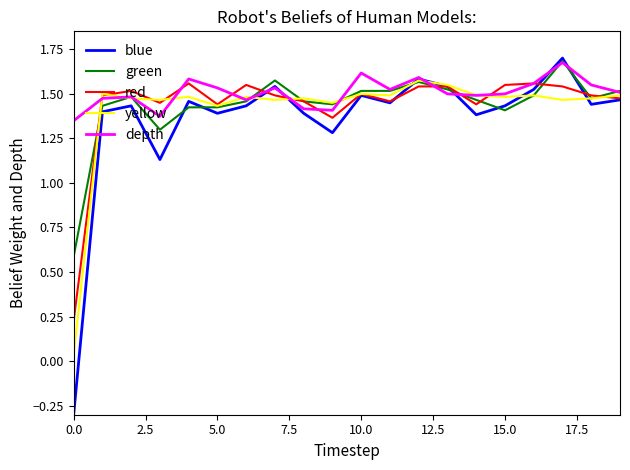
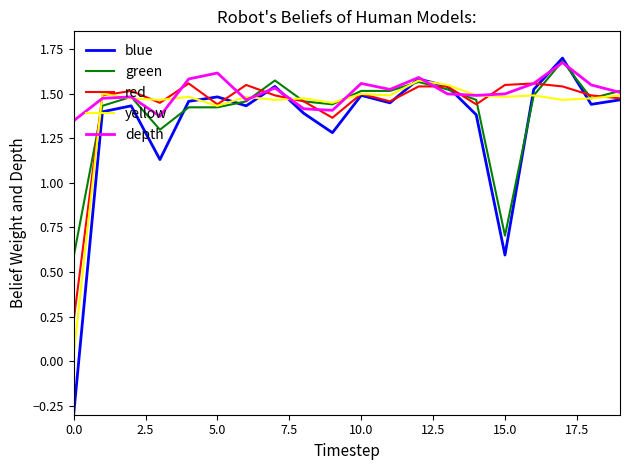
blue, 5.0: 1.39 -> 1.48
depth, 5.0: 1.53 -> 1.62
depth, 10.0: 1.62 -> 1.56
blue, 15.0: 1.43 -> 0.60
green, 15.0: 1.41 -> 0.70
